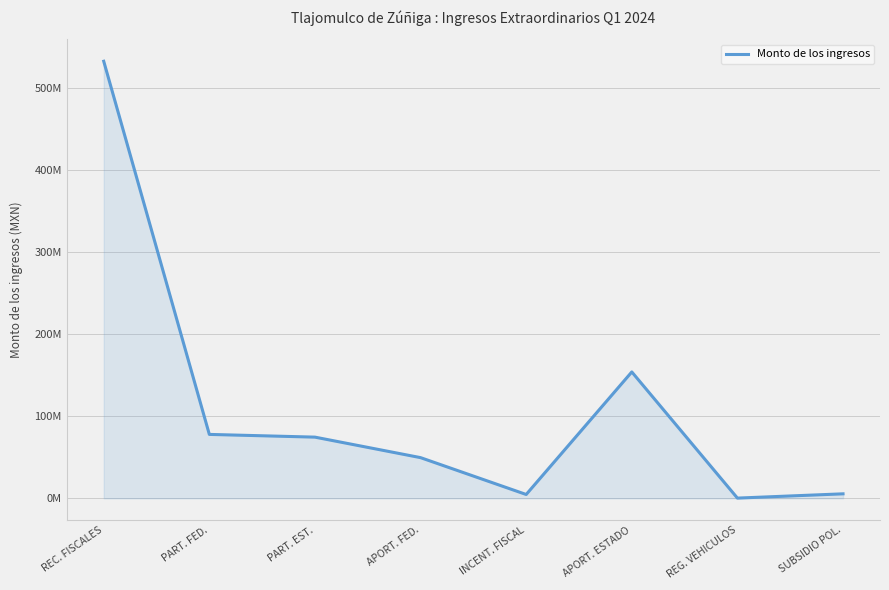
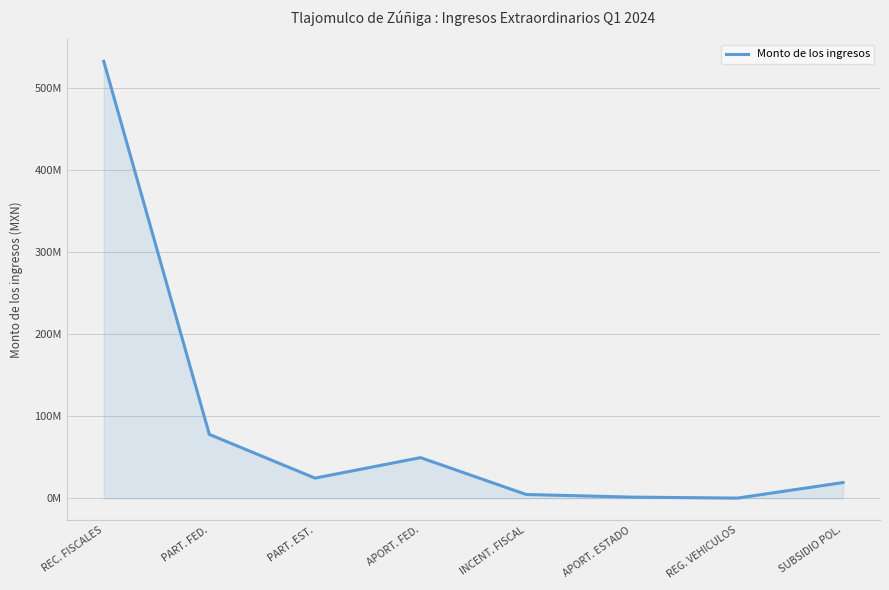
PART. EST.: 70000000 -> 20000000
APORT. ESTADO: 150000000 -> 0
SUBSIDIO POL.: 10000000 -> 20000000
